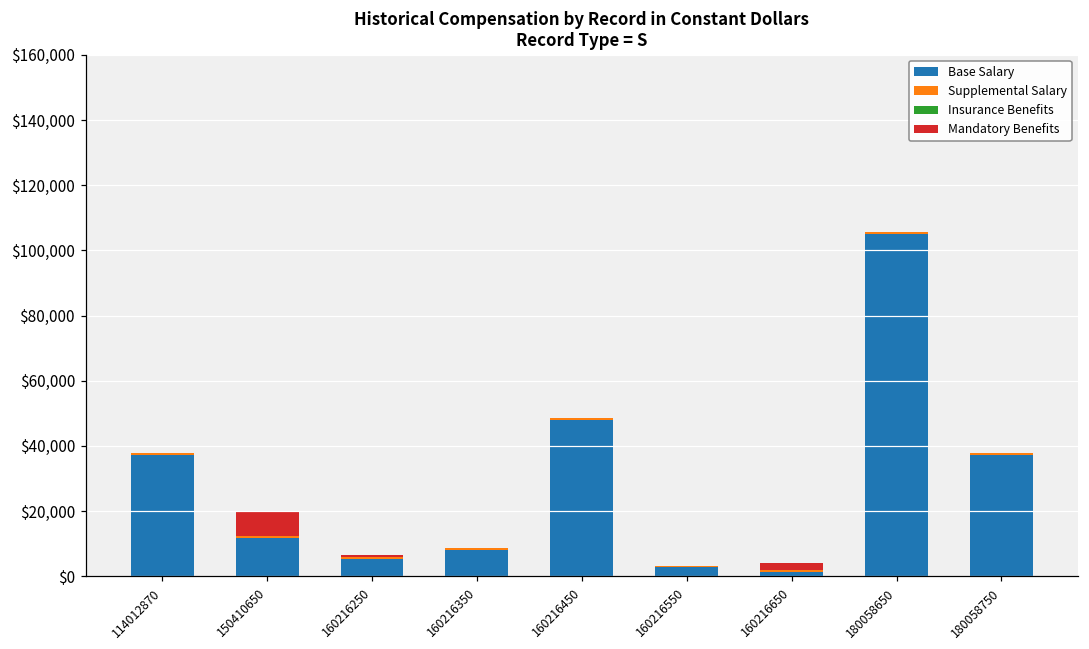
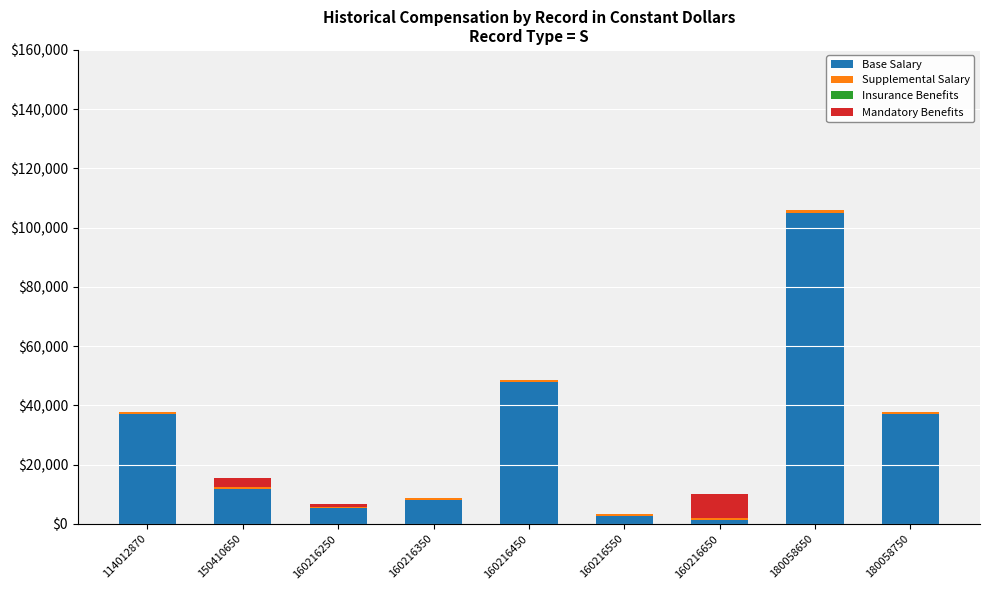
Mandatory Benefits, 150410650: $8,000 -> $3,000
Mandatory Benefits, 160216650: $2,000 -> $8,000
